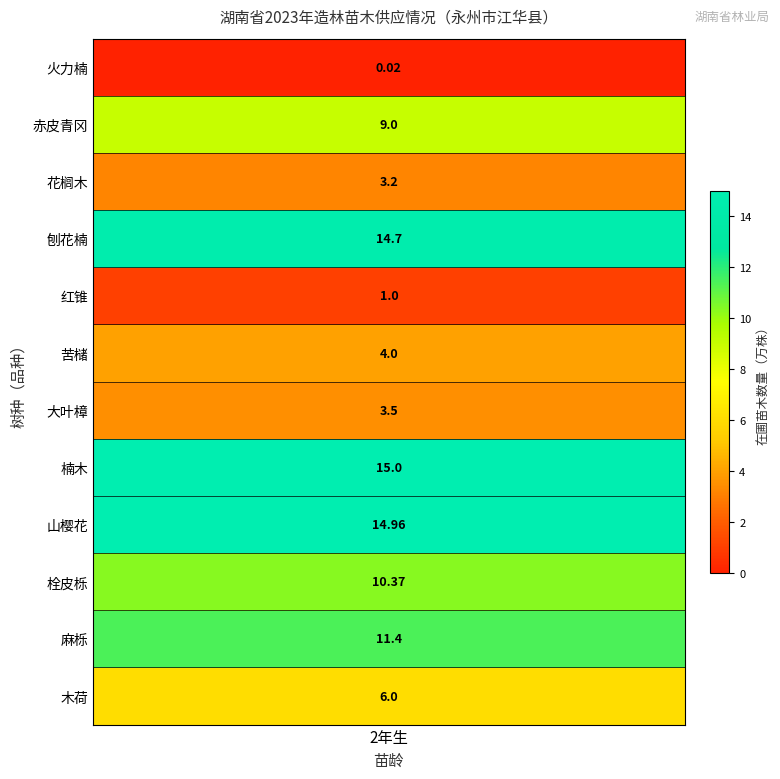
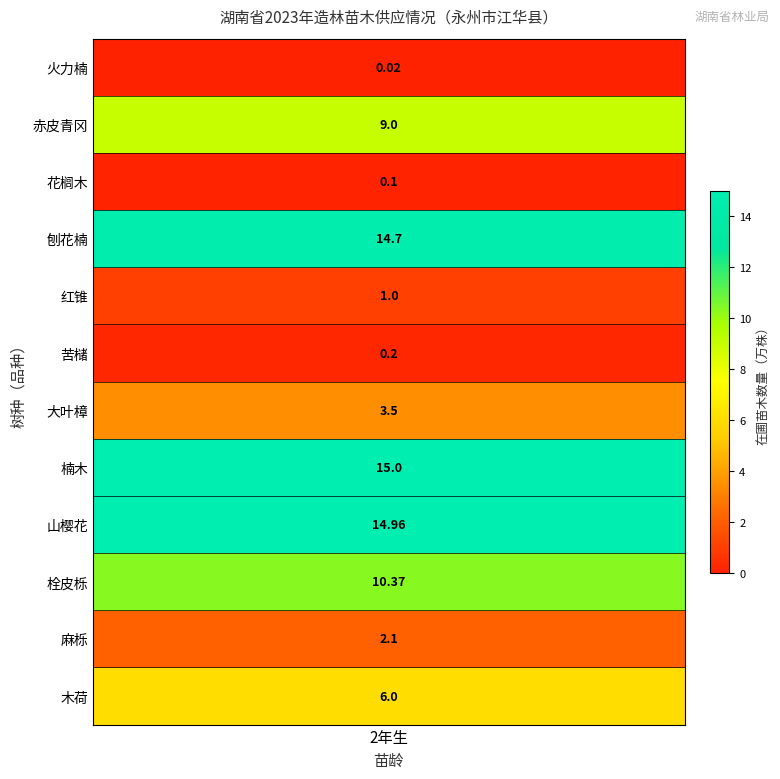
花榈木, 2年生: 3.2 -> 0.1
苦槠, 2年生: 4.0 -> 0.2
麻栎, 2年生: 11.4 -> 2.1
